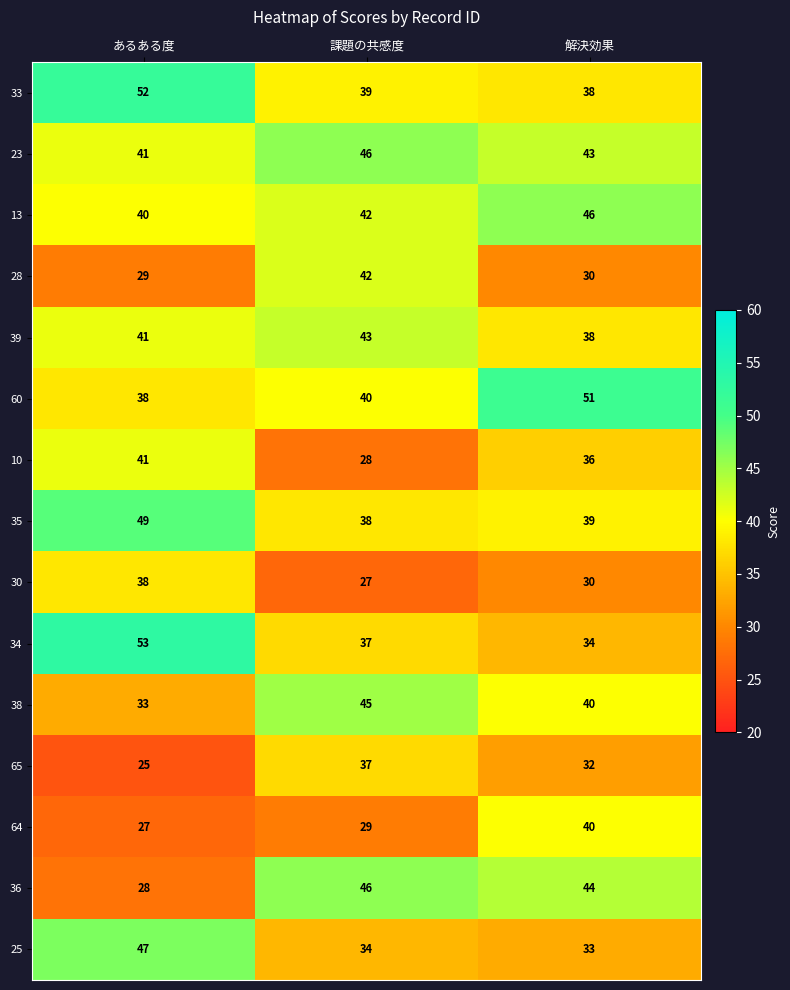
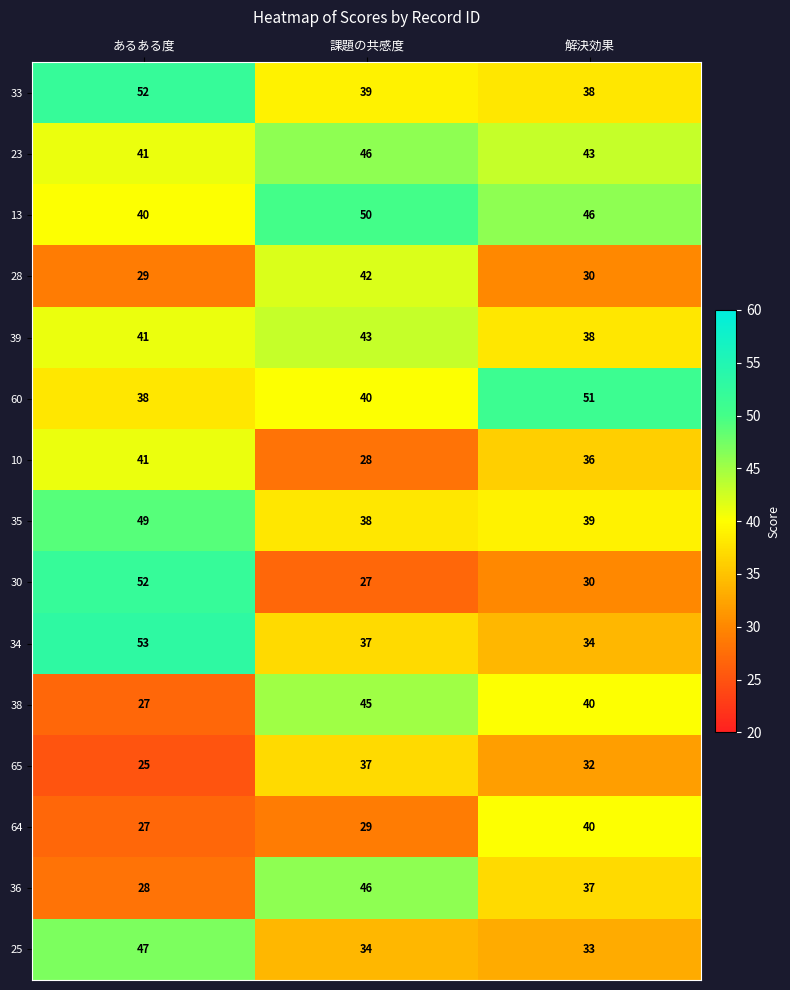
13, 課題の共感度: 42 -> 50
30, あるある度: 38 -> 52
38, あるある度: 33 -> 27
36, 解決効果: 44 -> 37
